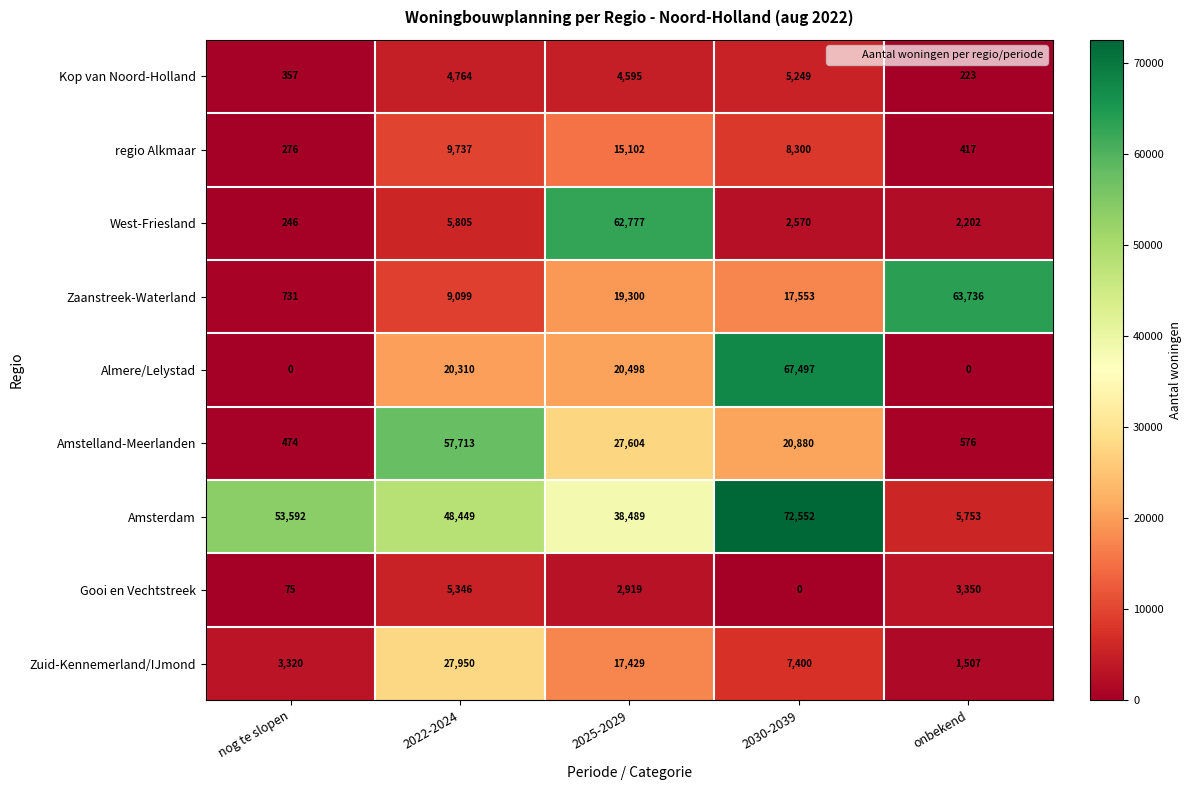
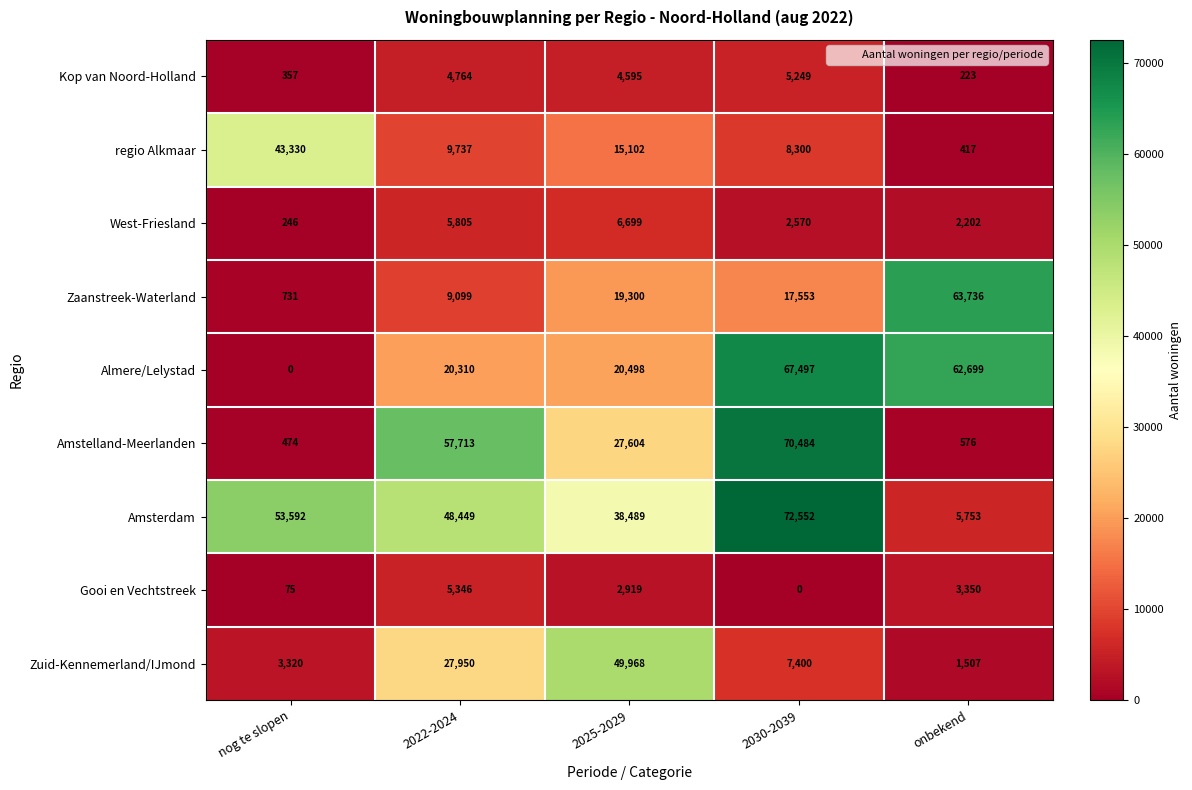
regio Alkmaar, nog te slopen: 276 -> 43,330
West-Friesland, 2025-2029: 62,777 -> 6,699
Almere/Lelystad, onbekend: 0 -> 62,699
Amstelland-Meerlanden, 2030-2039: 20,880 -> 70,484
Zuid-Kennemerland/IJmond, 2025-2029: 17,429 -> 49,968
